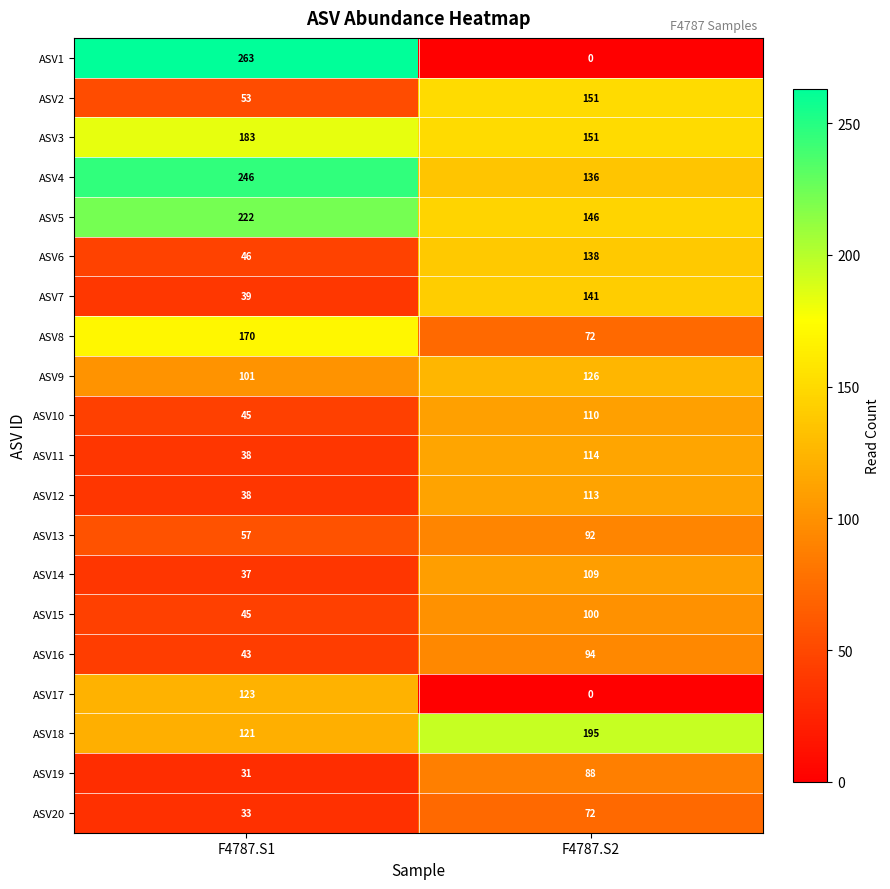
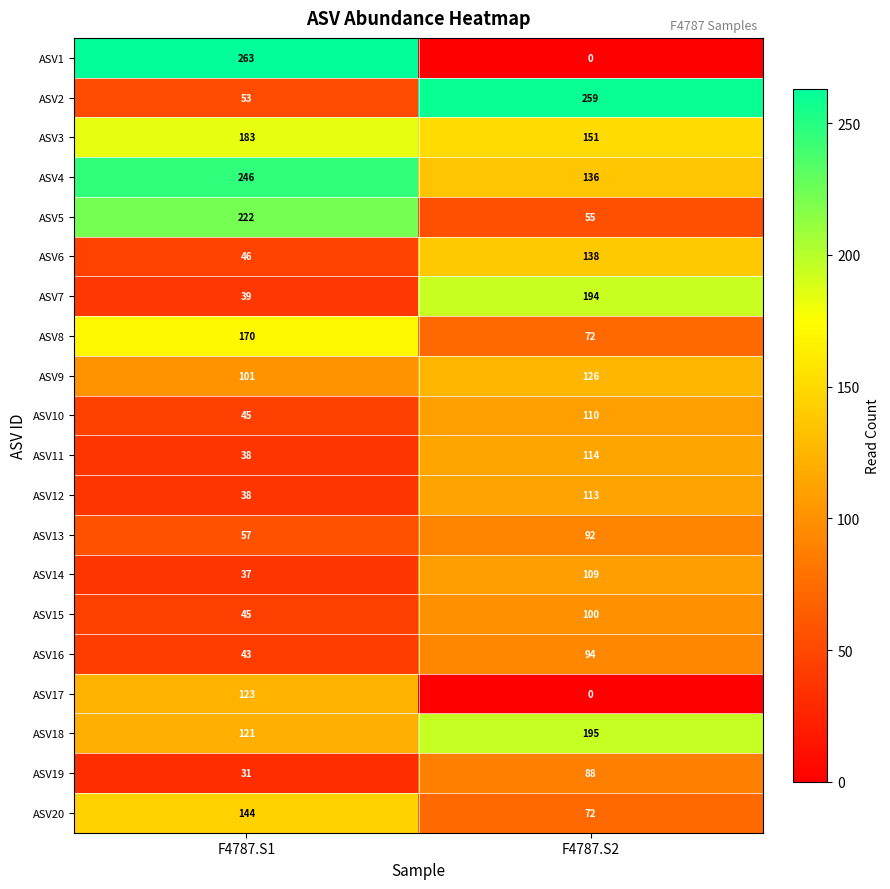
ASV2, F4787.S2: 151 -> 259
ASV5, F4787.S2: 146 -> 55
ASV7, F4787.S2: 141 -> 194
ASV20, F4787.S1: 33 -> 144
